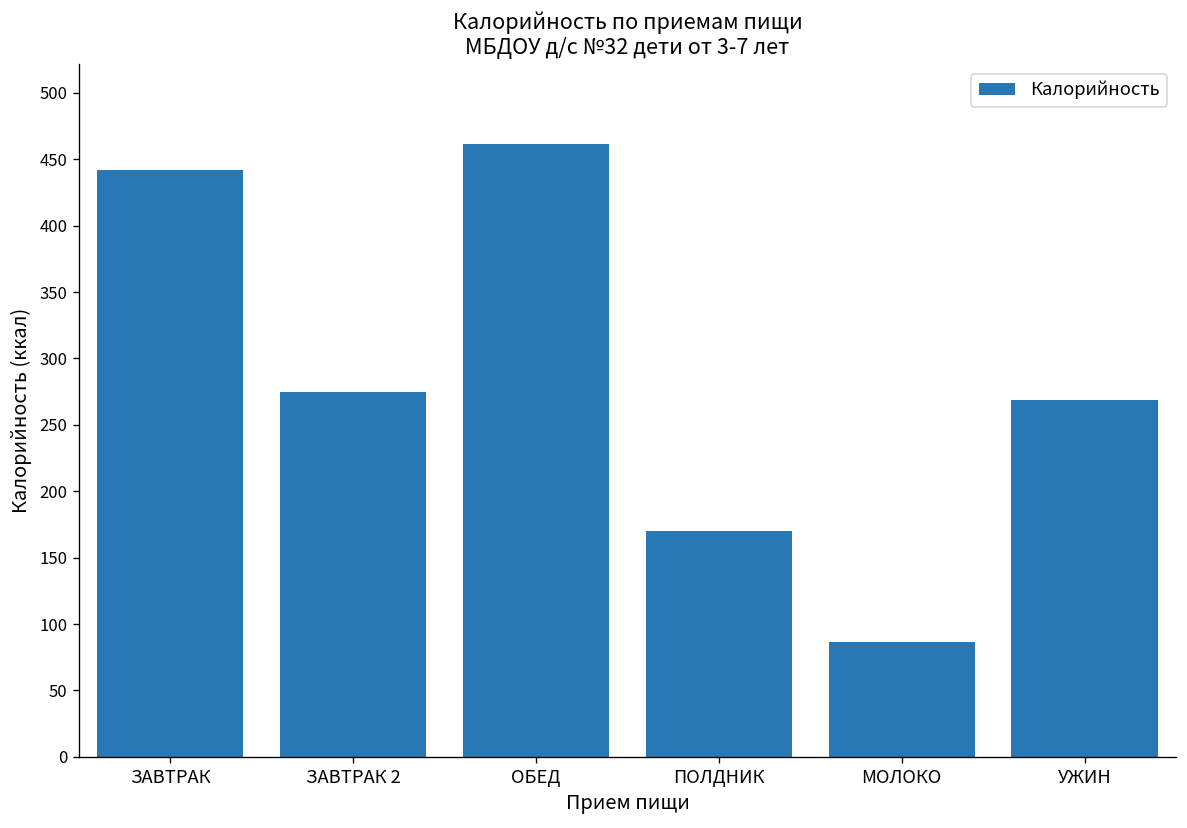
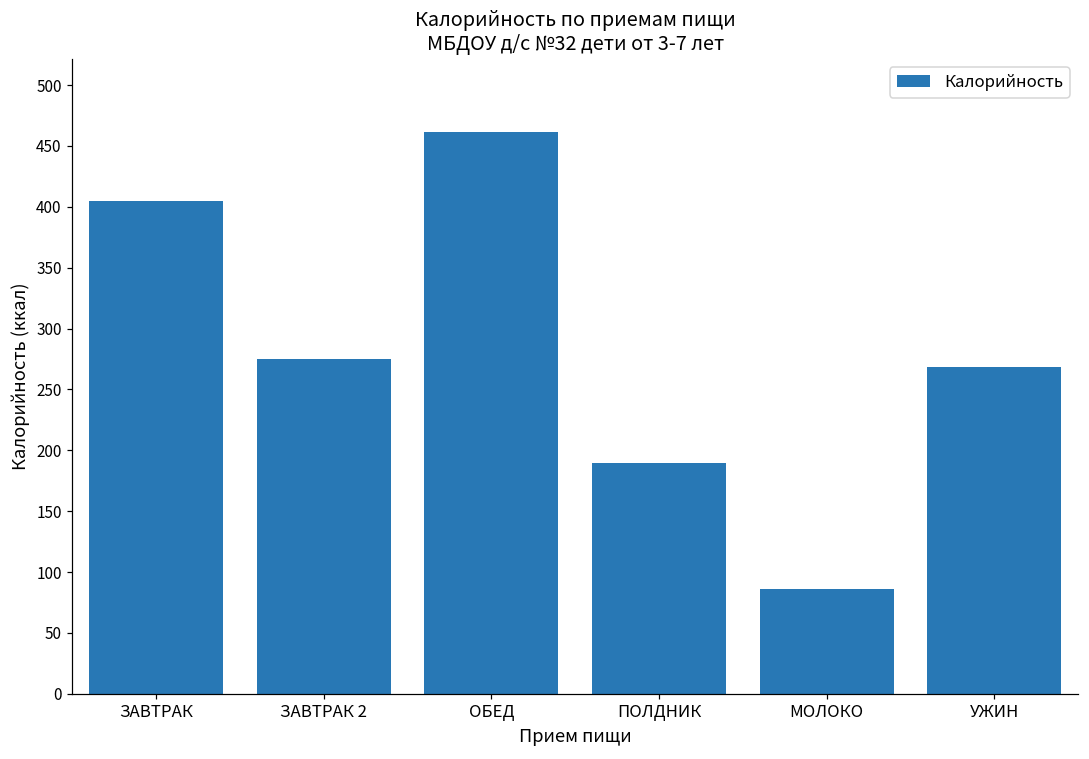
ЗАВТРАК: 442 -> 405
ПОЛДНИК: 170 -> 189
